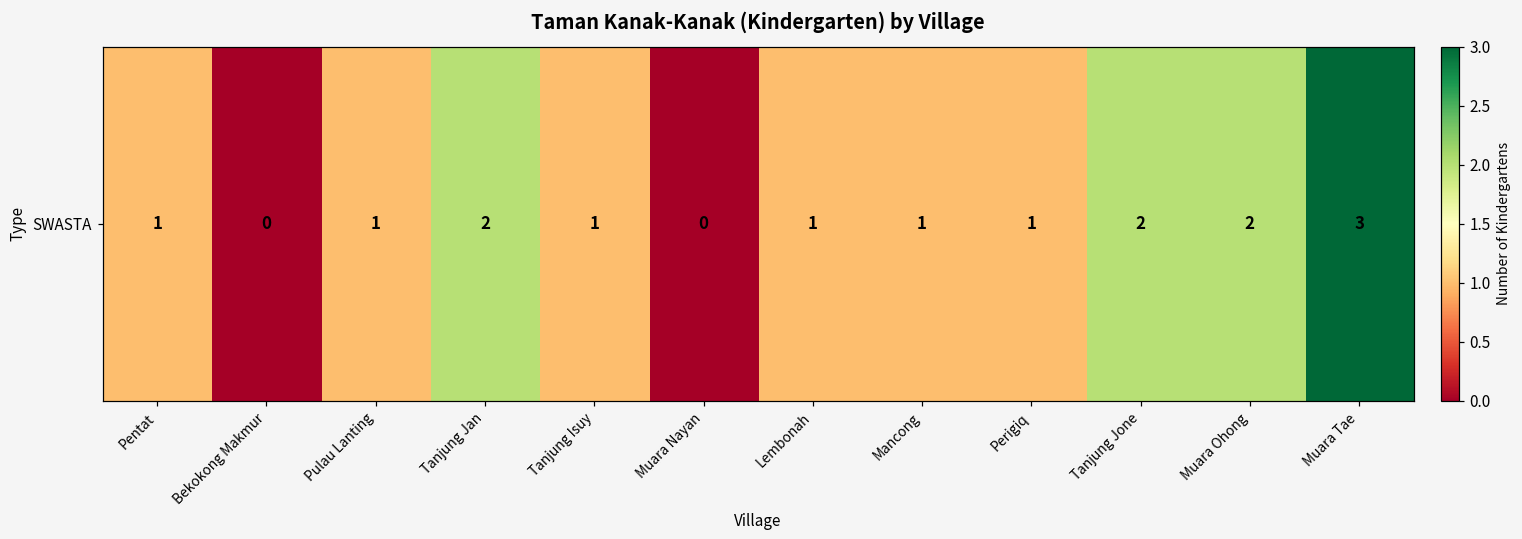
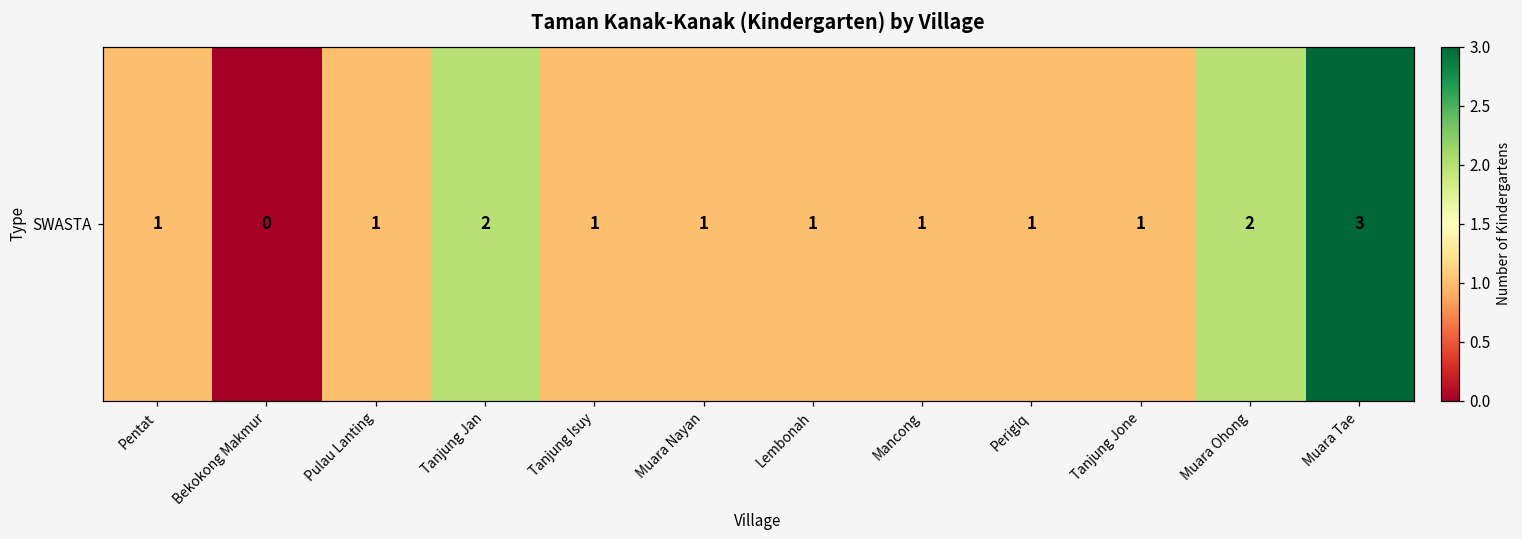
SWASTA, Muara Nayan: 0 -> 1
SWASTA, Tanjung Jone: 2 -> 1
